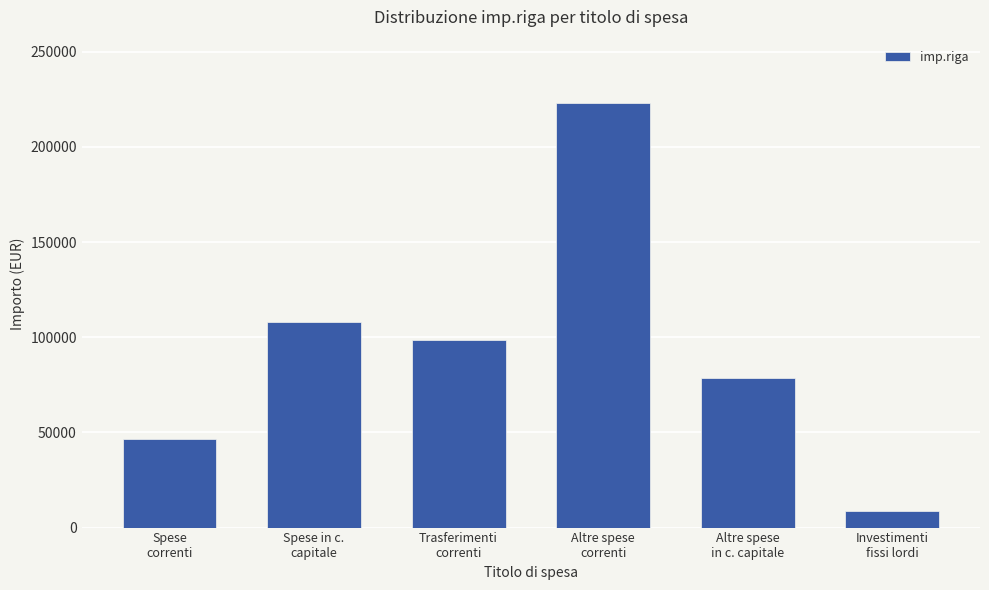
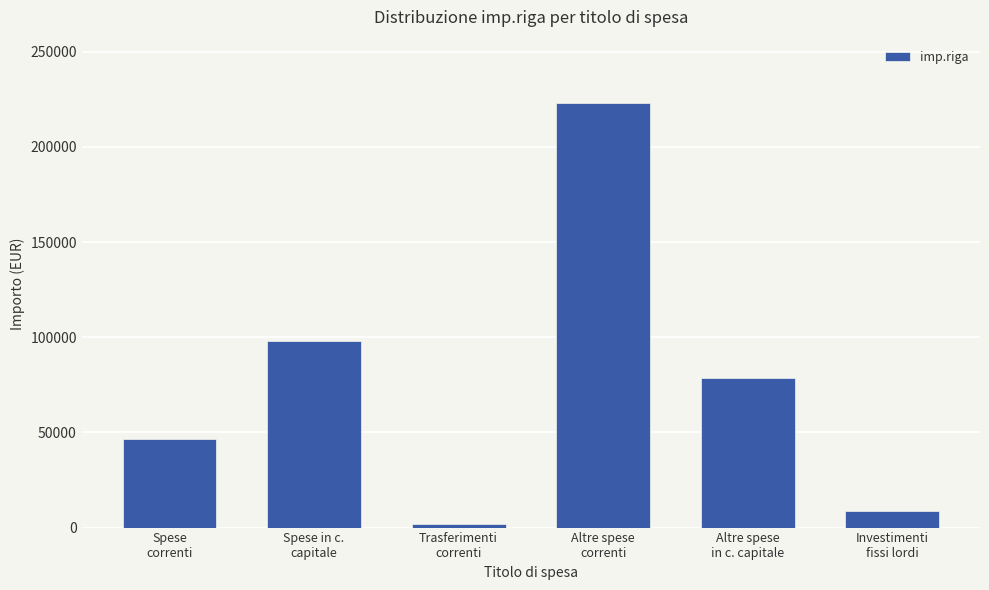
Spese in c. capitale: 108000 -> 98000
Trasferimenti correnti: 99000 -> 2000
